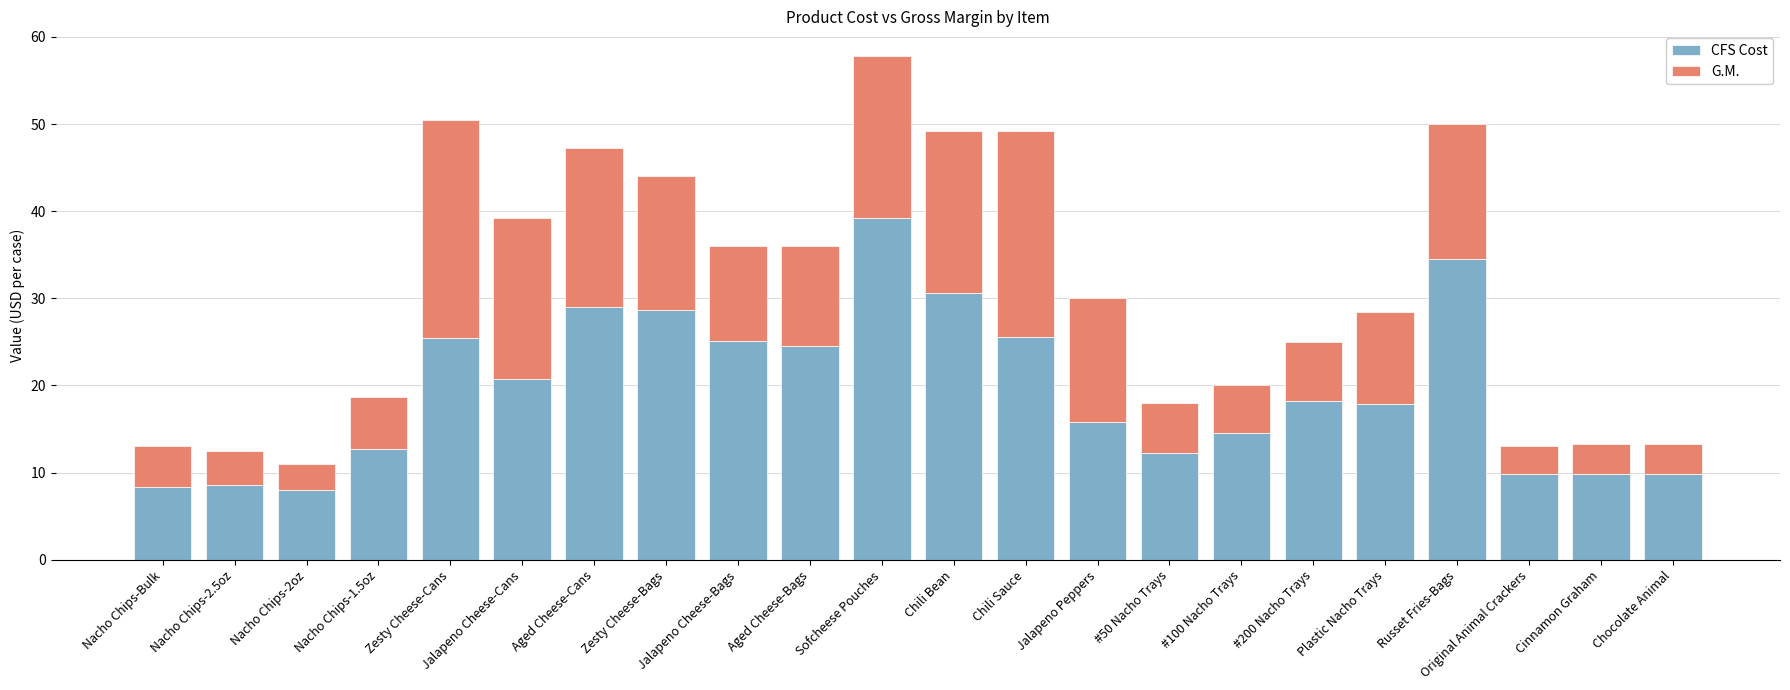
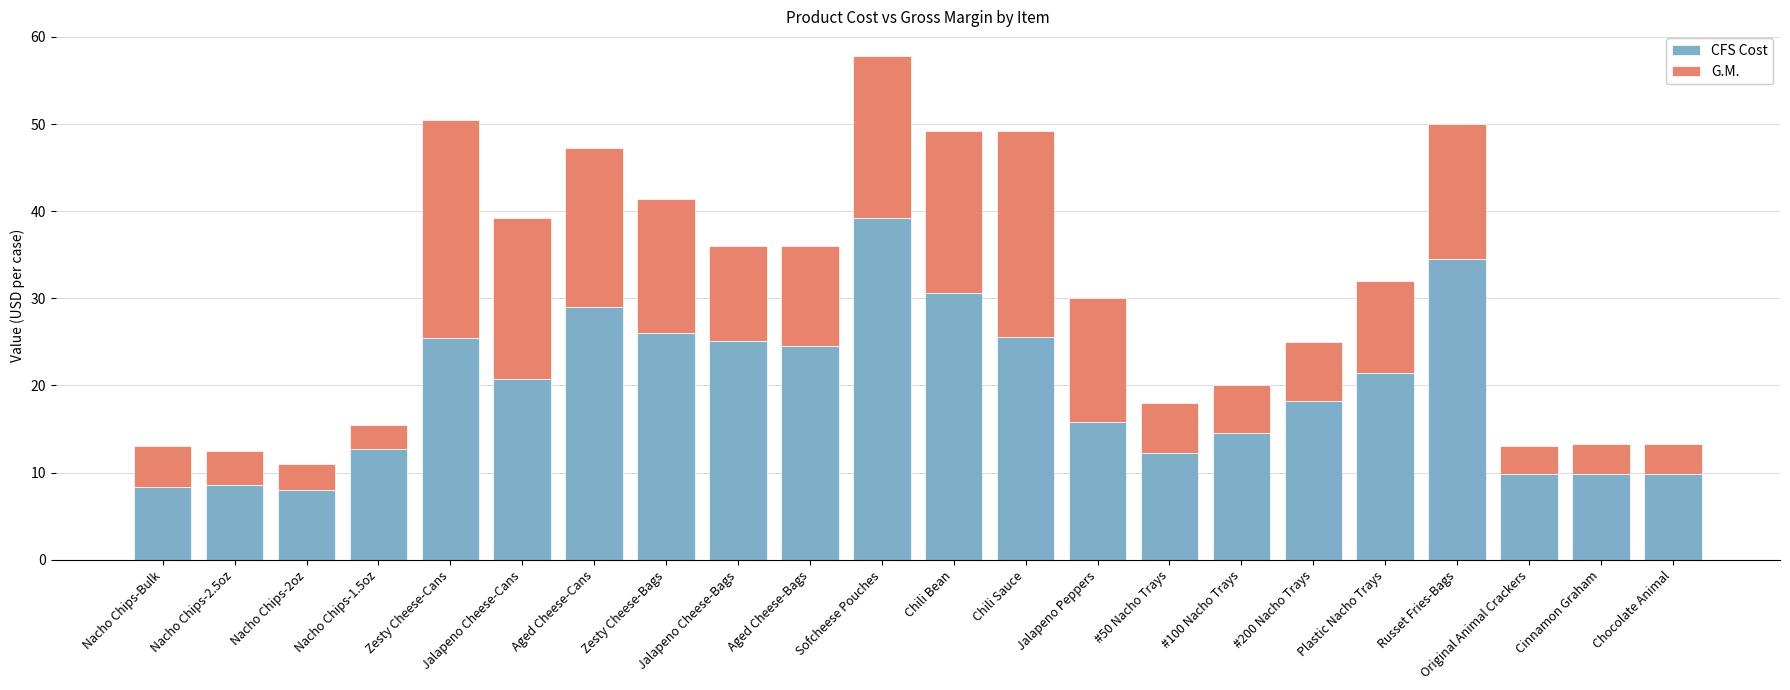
G.M., Nacho Chips-1.5oz: 6 -> 3
CFS Cost, Zesty Cheese-Bags: 29 -> 26
CFS Cost, Plastic Nacho Trays: 18 -> 21
